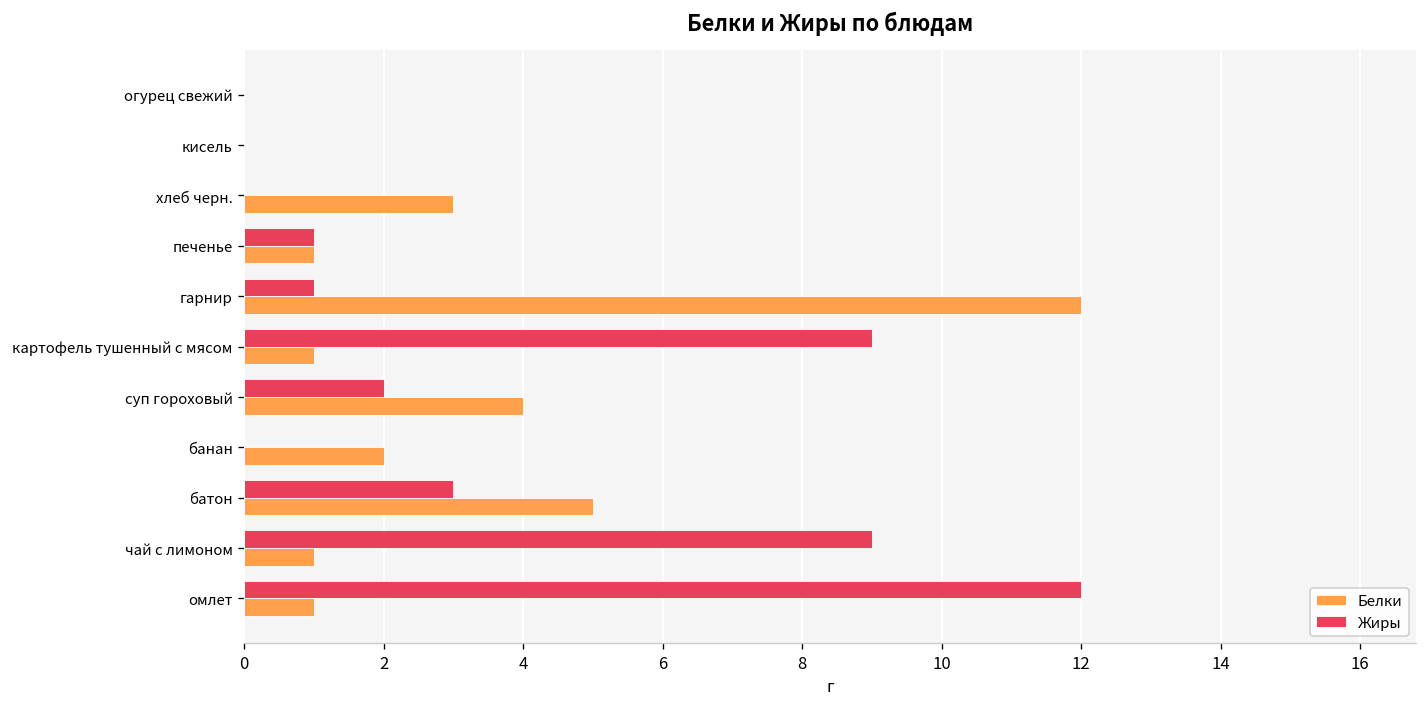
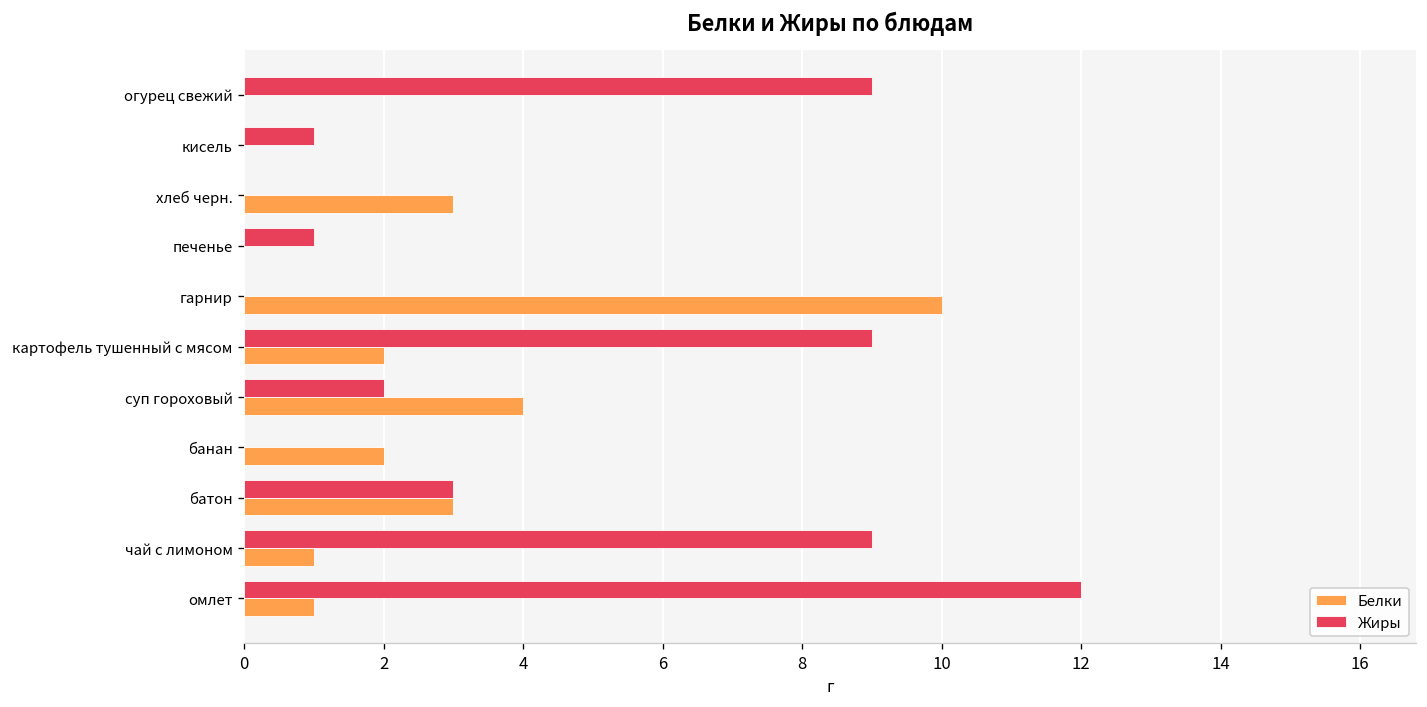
Жиры, огурец свежий: 0 -> 9
Жиры, кисель: 0 -> 1
Белки, печенье: 1 -> 0
Жиры, гарнир: 1 -> 0
Белки, гарнир: 12 -> 10
Белки, картофель тушенный с мясом: 1 -> 2
Белки, батон: 5 -> 3
